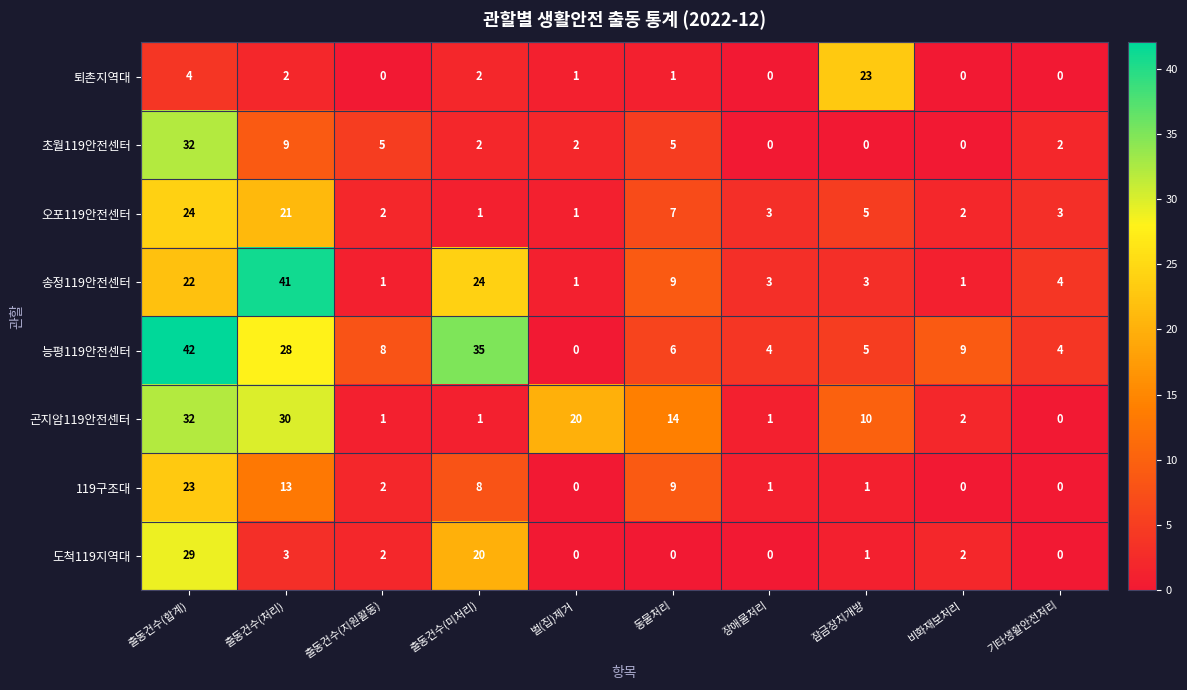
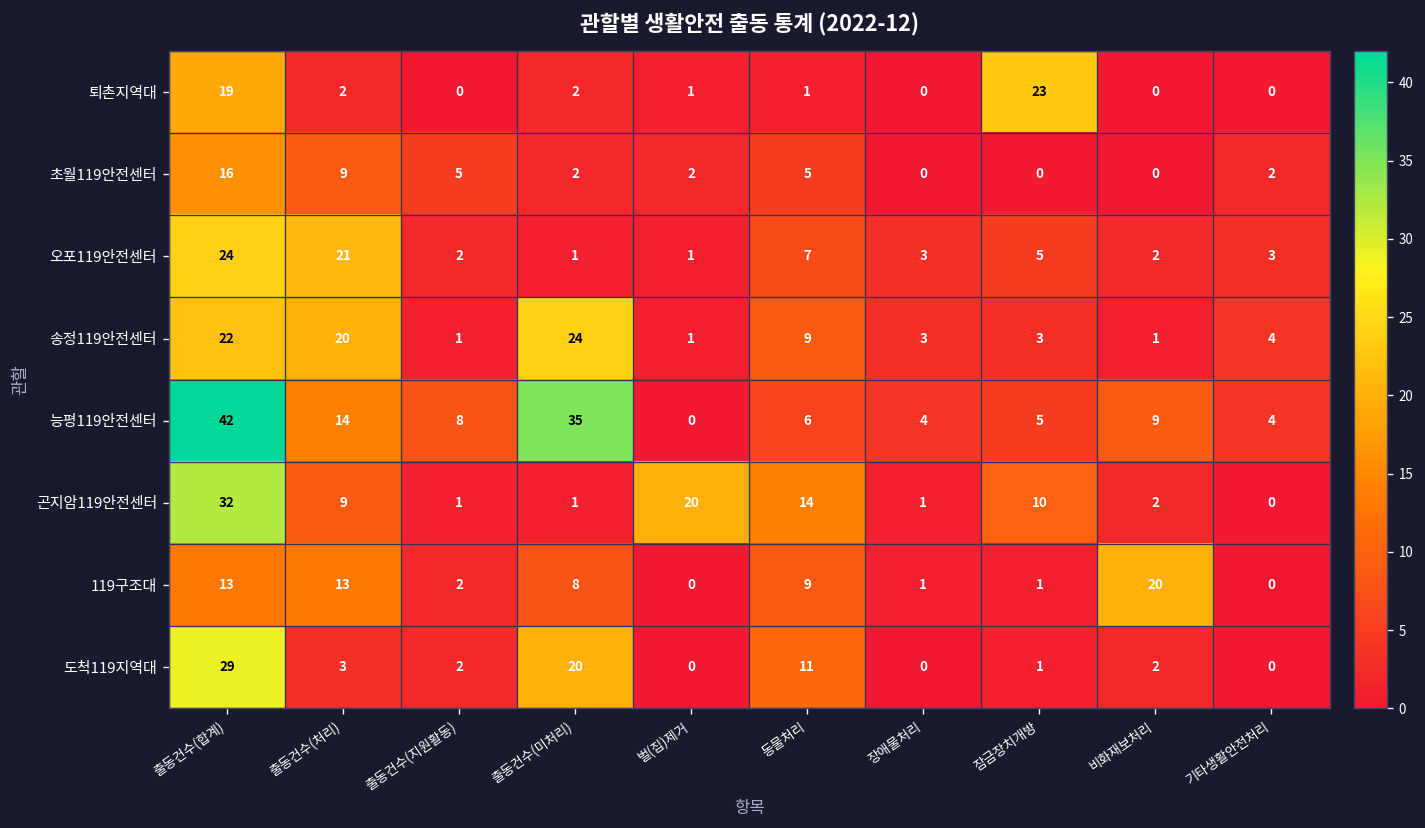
퇴촌지역대, 출동건수(합계): 4 -> 19
초월119안전센터, 출동건수(합계): 32 -> 16
송정119안전센터, 출동건수(처리): 41 -> 20
능평119안전센터, 출동건수(처리): 28 -> 14
곤지암119안전센터, 출동건수(처리): 30 -> 9
119구조대, 출동건수(합계): 23 -> 13
119구조대, 비화재보처리: 0 -> 20
도척119지역대, 동물처리: 0 -> 11
